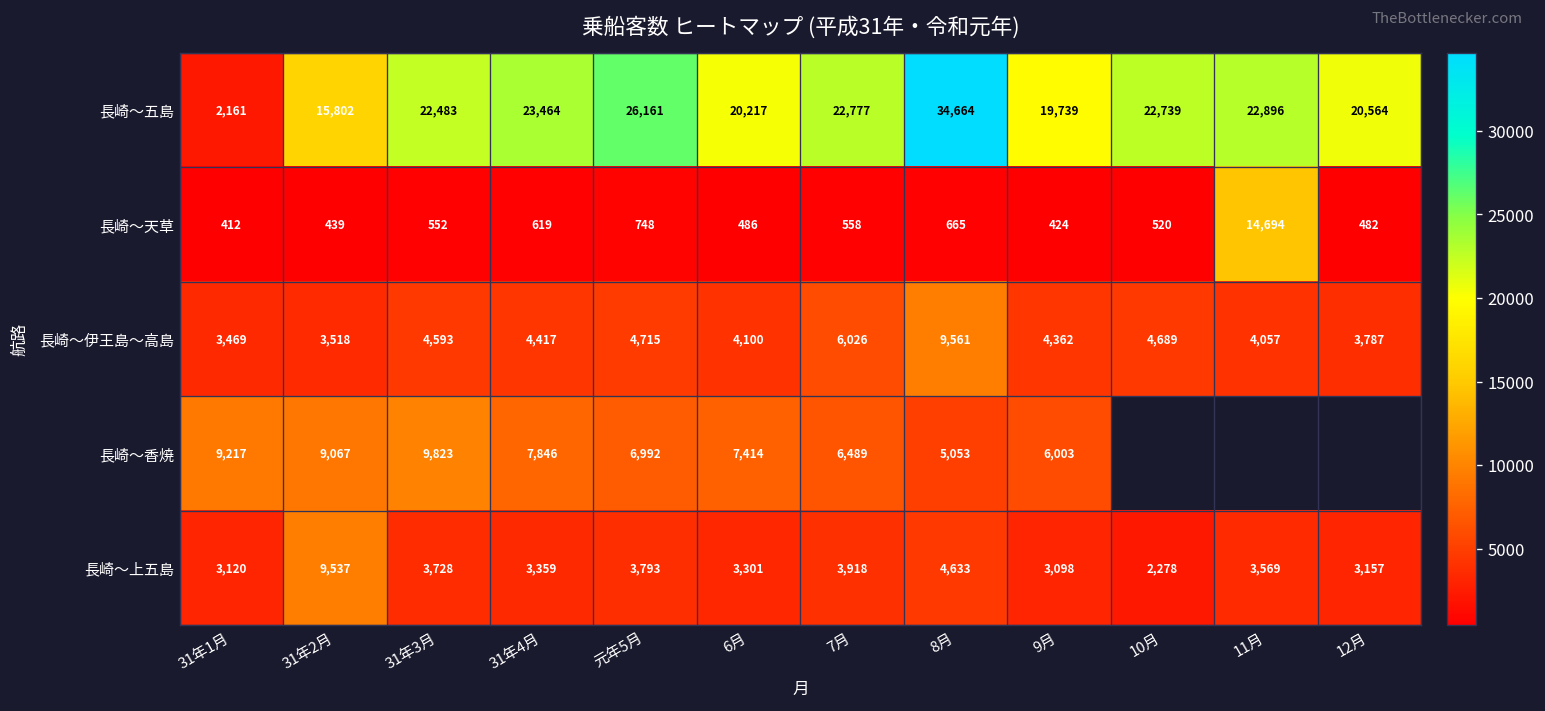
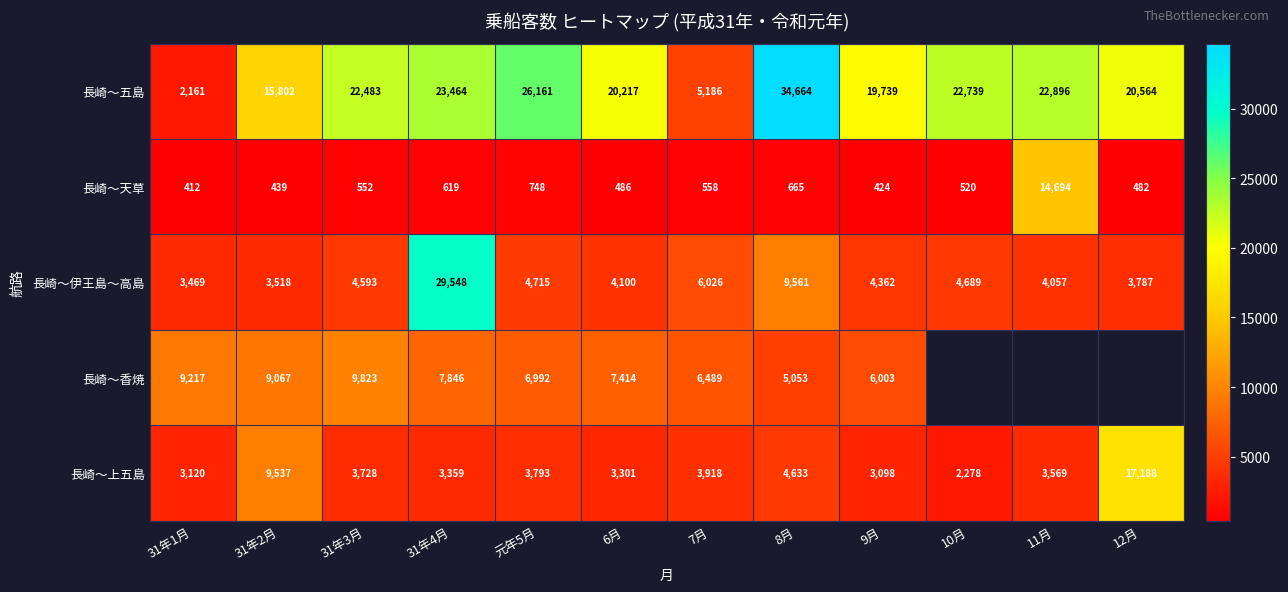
長崎～五島, 7月: 22,777 -> 5,186
長崎～伊王島～高島, 31年4月: 4,417 -> 29,548
長崎～上五島, 12月: 3,157 -> 17,188
